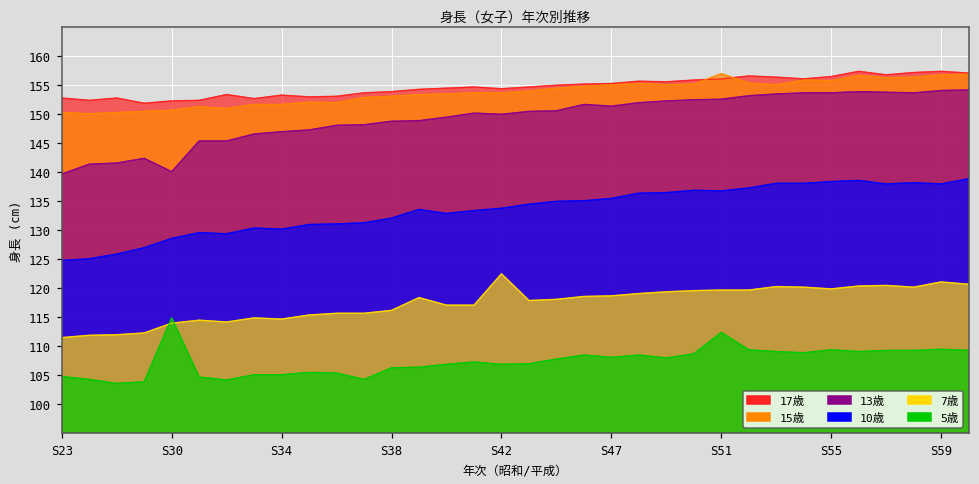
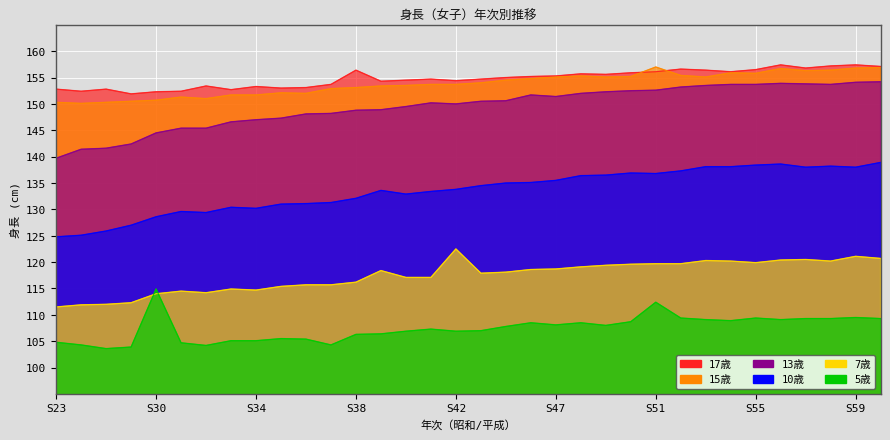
13歳, S30: 140 -> 145
17歳, S38: 154 -> 156
